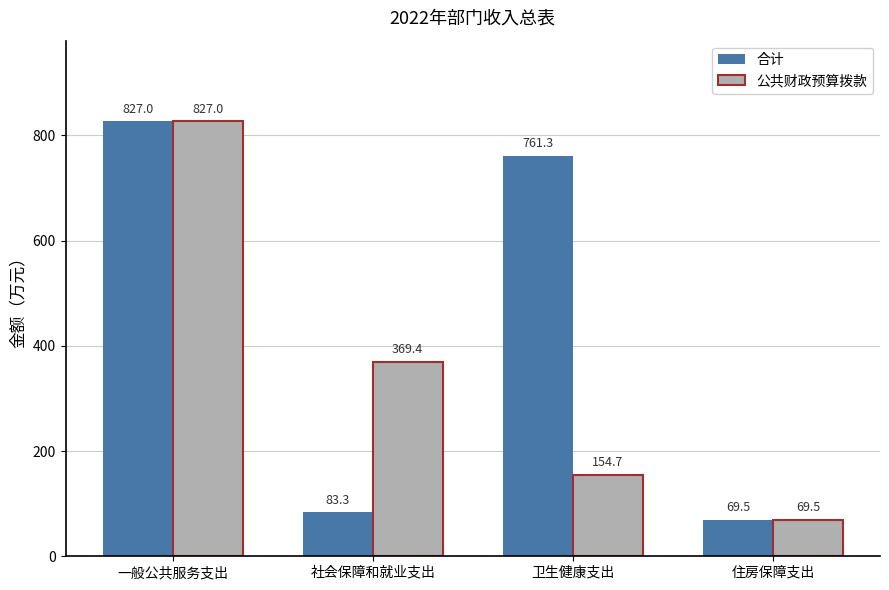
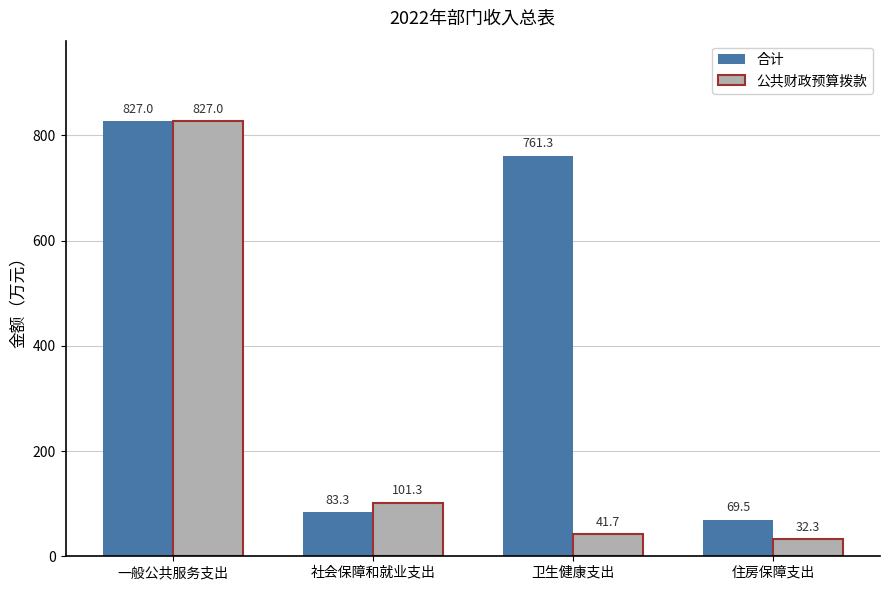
公共财政预算拨款, 社会保障和就业支出: 369.4 -> 101.3
公共财政预算拨款, 卫生健康支出: 154.7 -> 41.7
公共财政预算拨款, 住房保障支出: 69.5 -> 32.3
